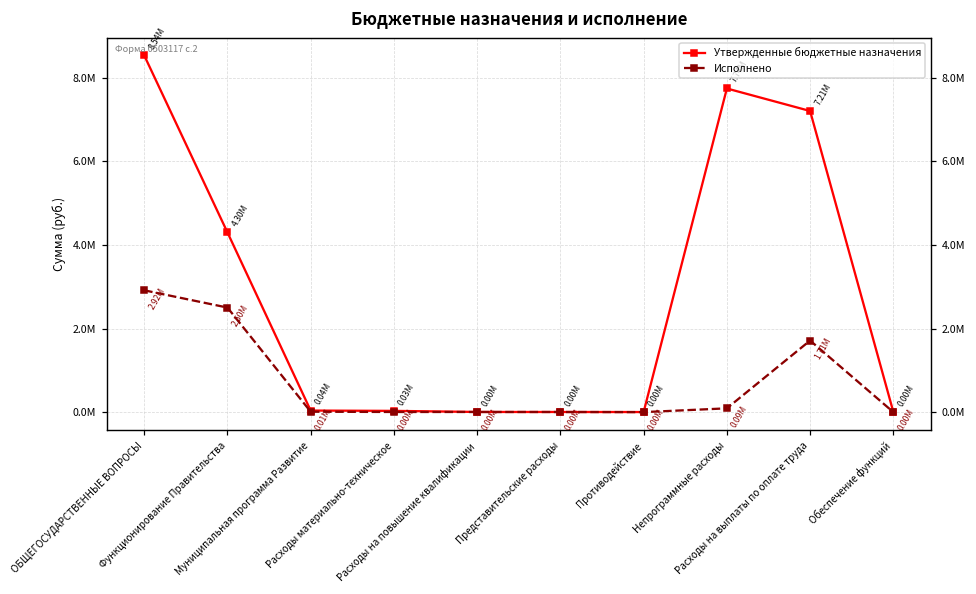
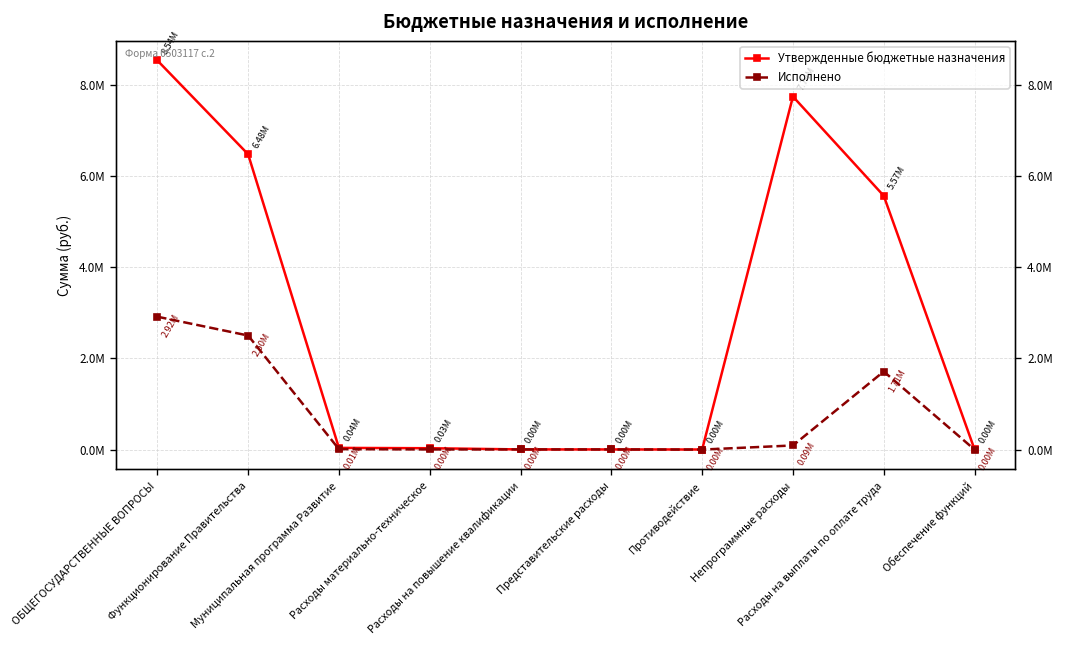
Утвержденные бюджетные назначения, Функционирование Правительства: 4.30M -> 6.48M
Утвержденные бюджетные назначения, Расходы на выплаты по оплате труда: 7.21M -> 5.57M
